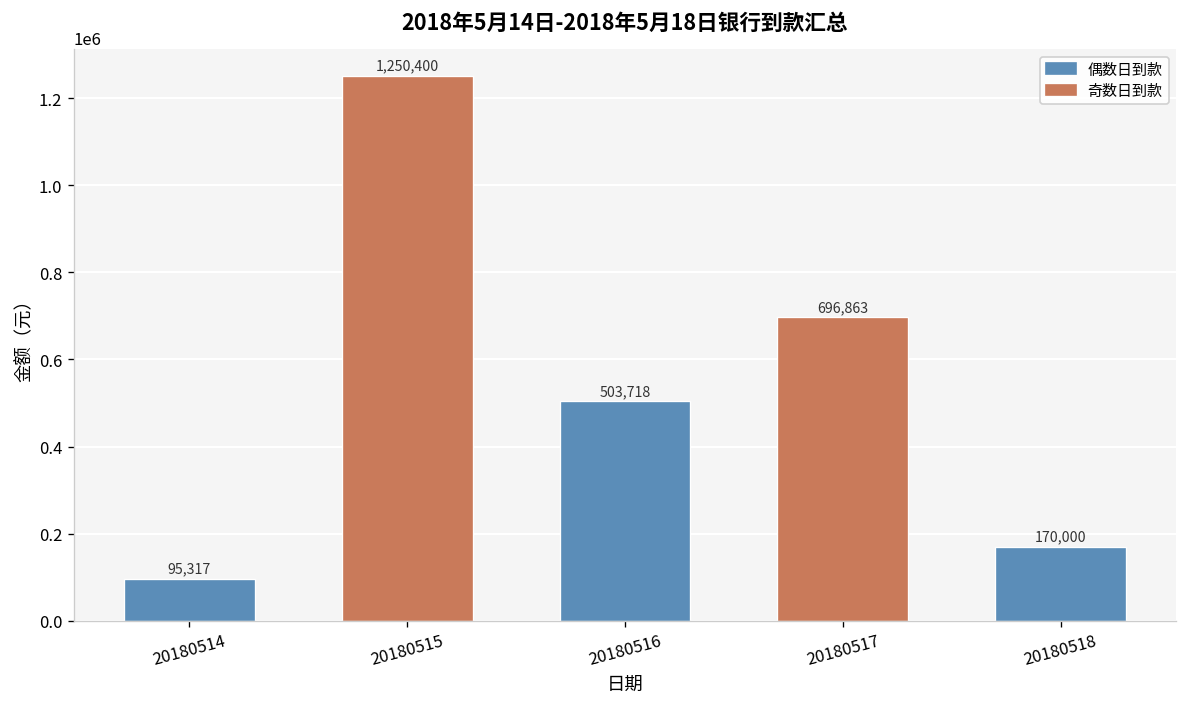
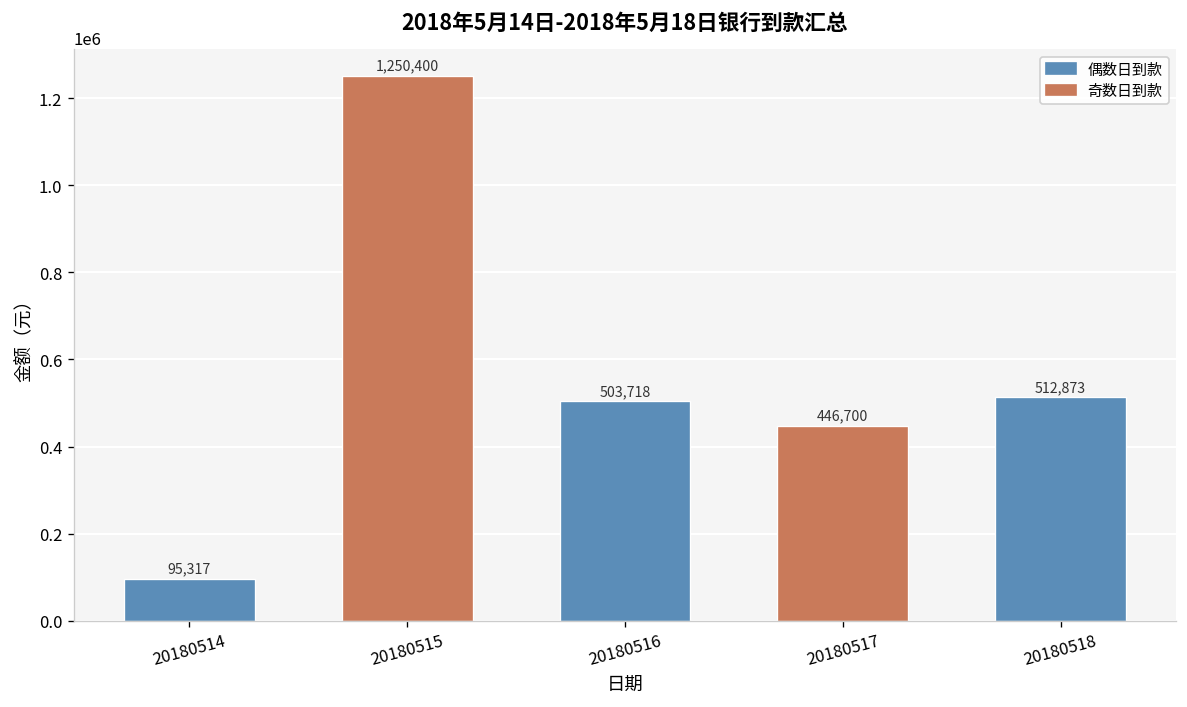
20180517: 696,863 -> 446,700
20180518: 170,000 -> 512,873
